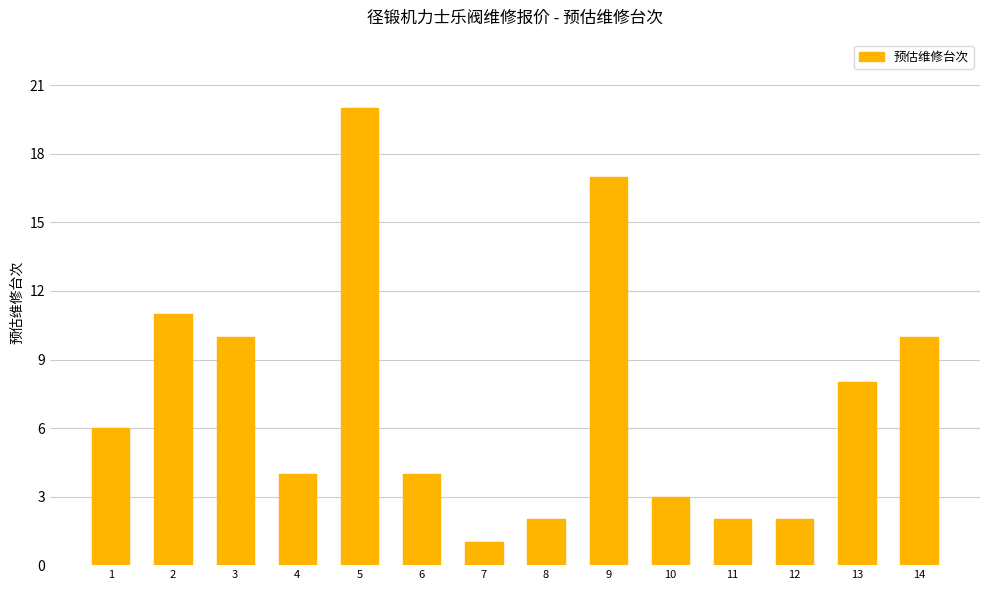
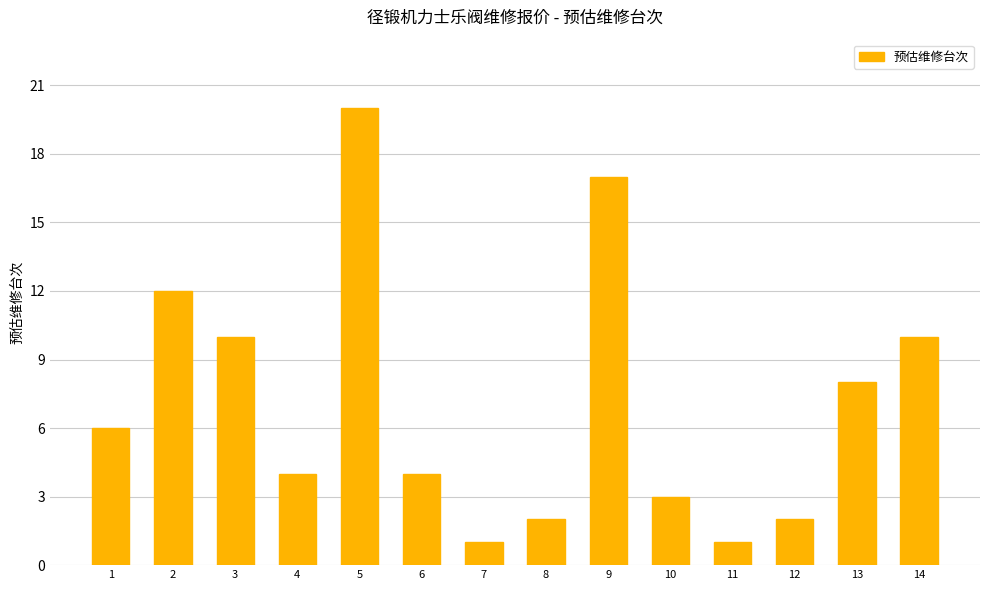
2: 11 -> 12
11: 2 -> 1
